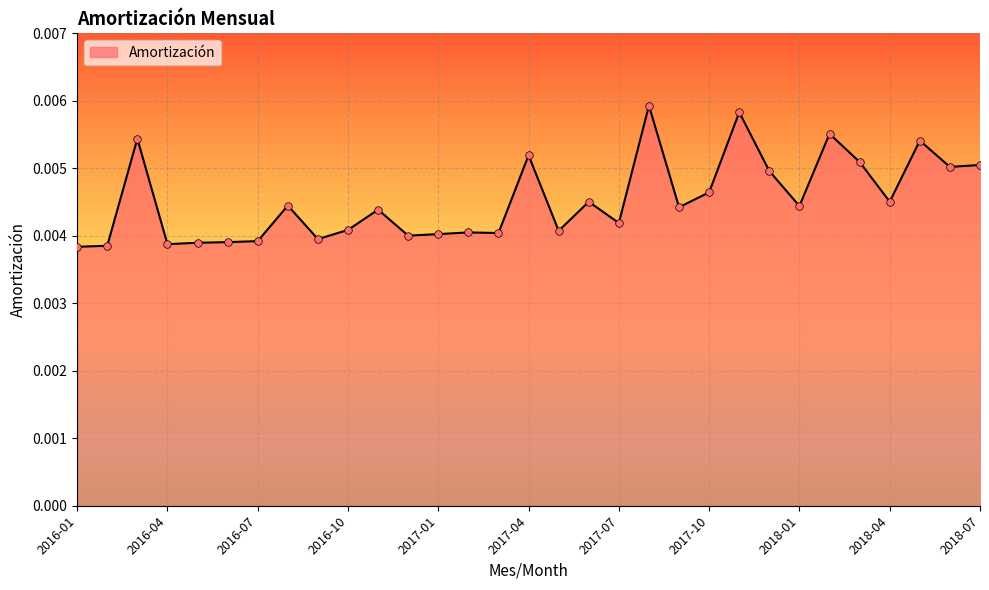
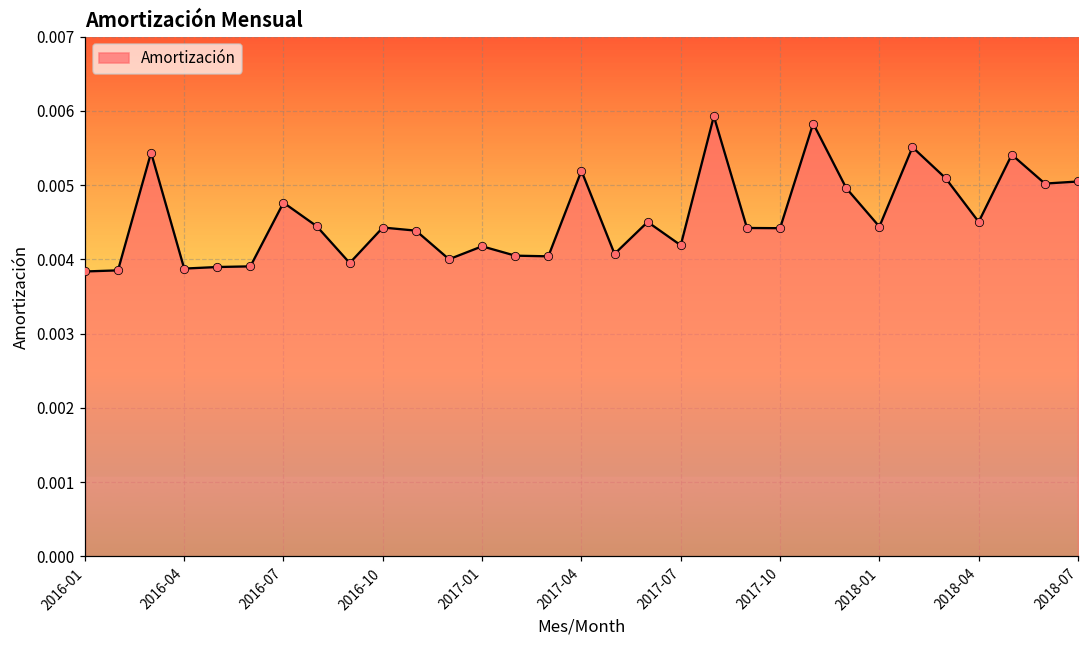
2016-07: 0.0039 -> 0.0048
2016-10: 0.0041 -> 0.0044
2017-01: 0.0040 -> 0.0042
2017-10: 0.0046 -> 0.0044
